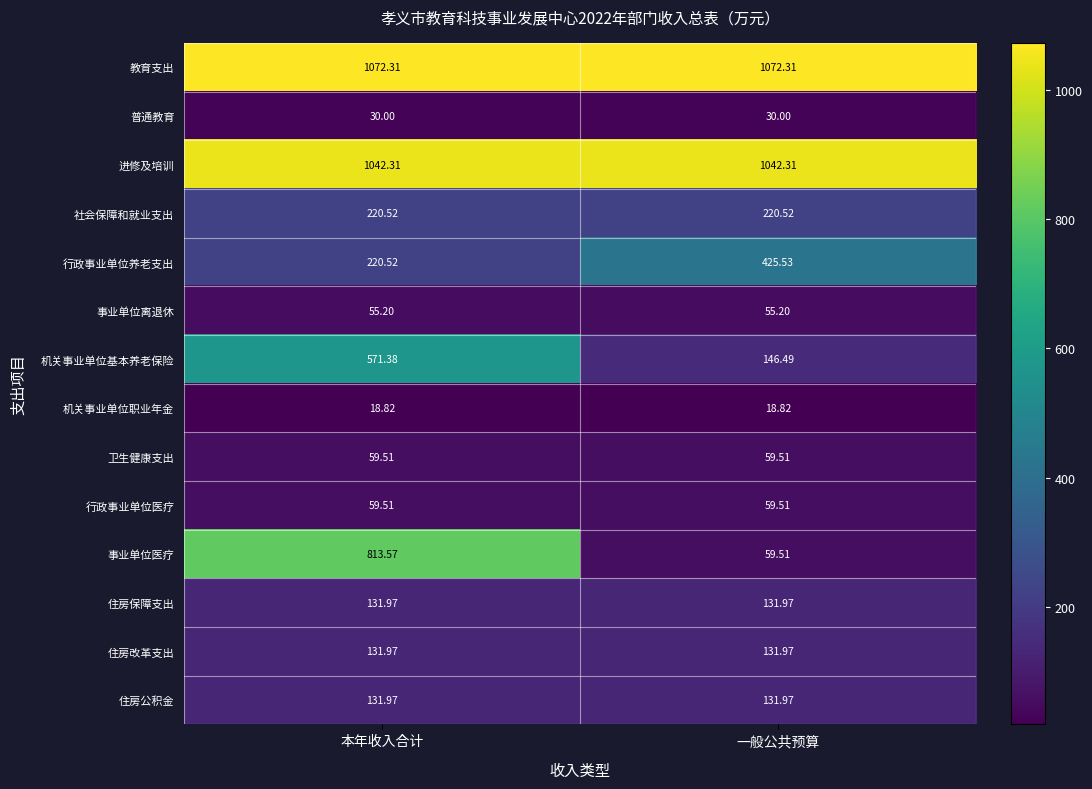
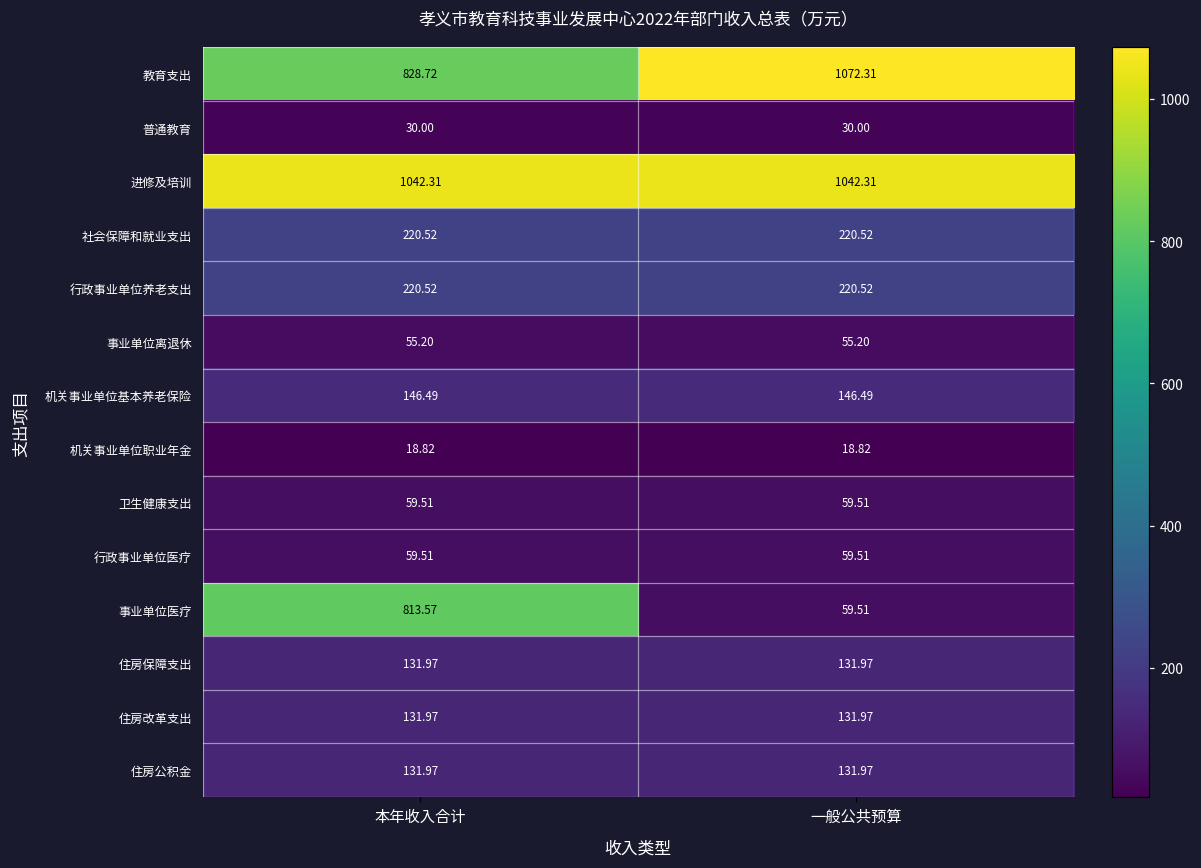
教育支出, 本年收入合计: 1072.31 -> 828.72
行政事业单位养老支出, 一般公共预算: 425.53 -> 220.52
机关事业单位基本养老保险, 本年收入合计: 571.38 -> 146.49
